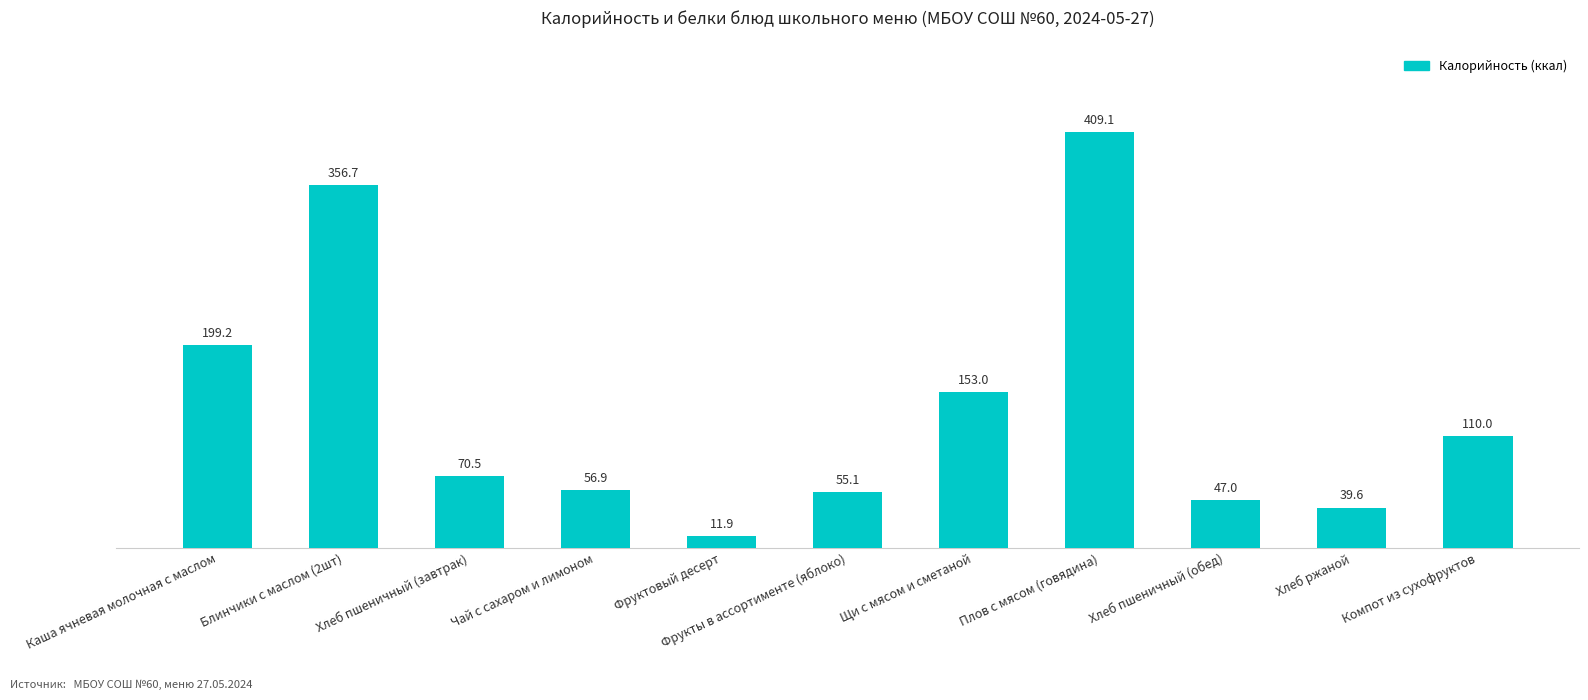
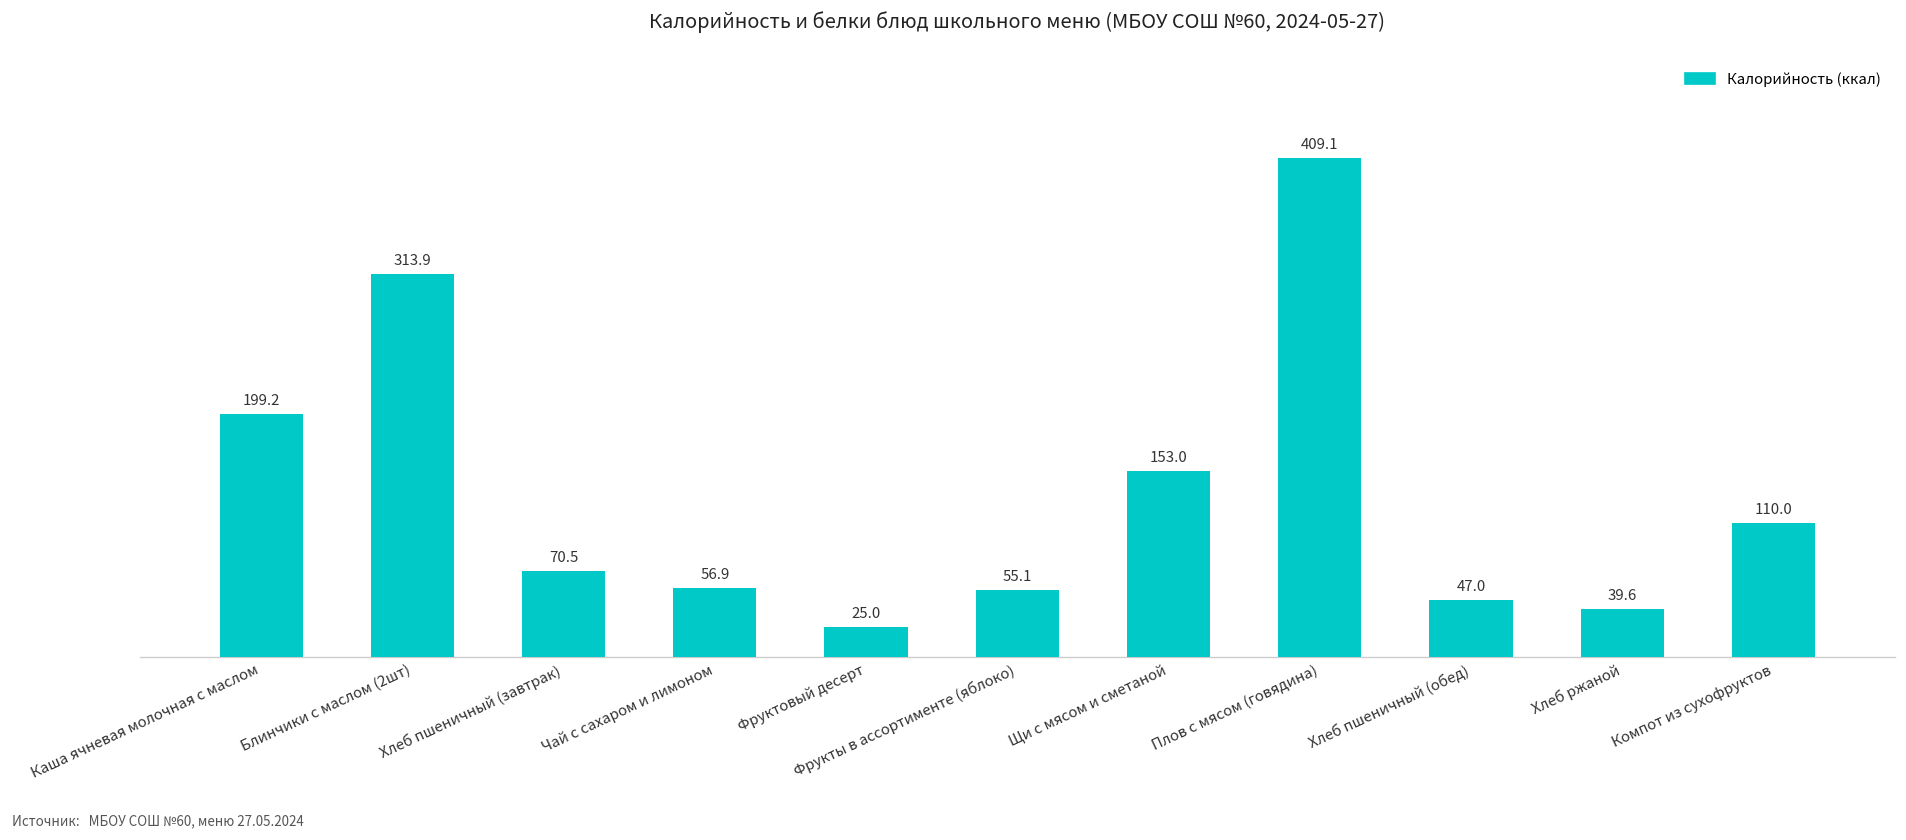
Блинчики с маслом (2шт): 356.7 -> 313.9
Фруктовый десерт: 11.9 -> 25.0
